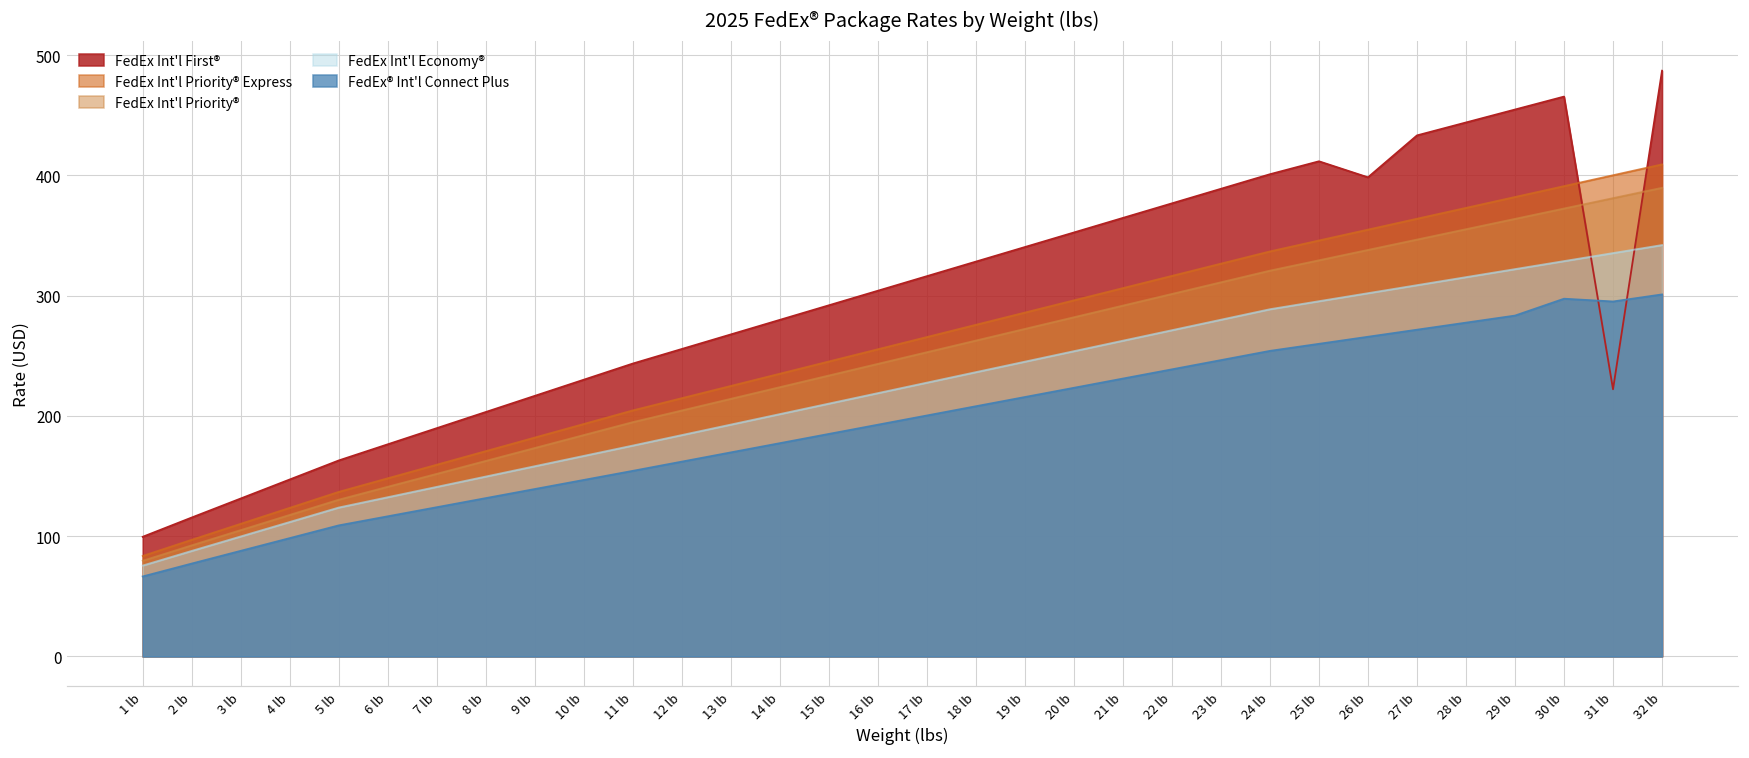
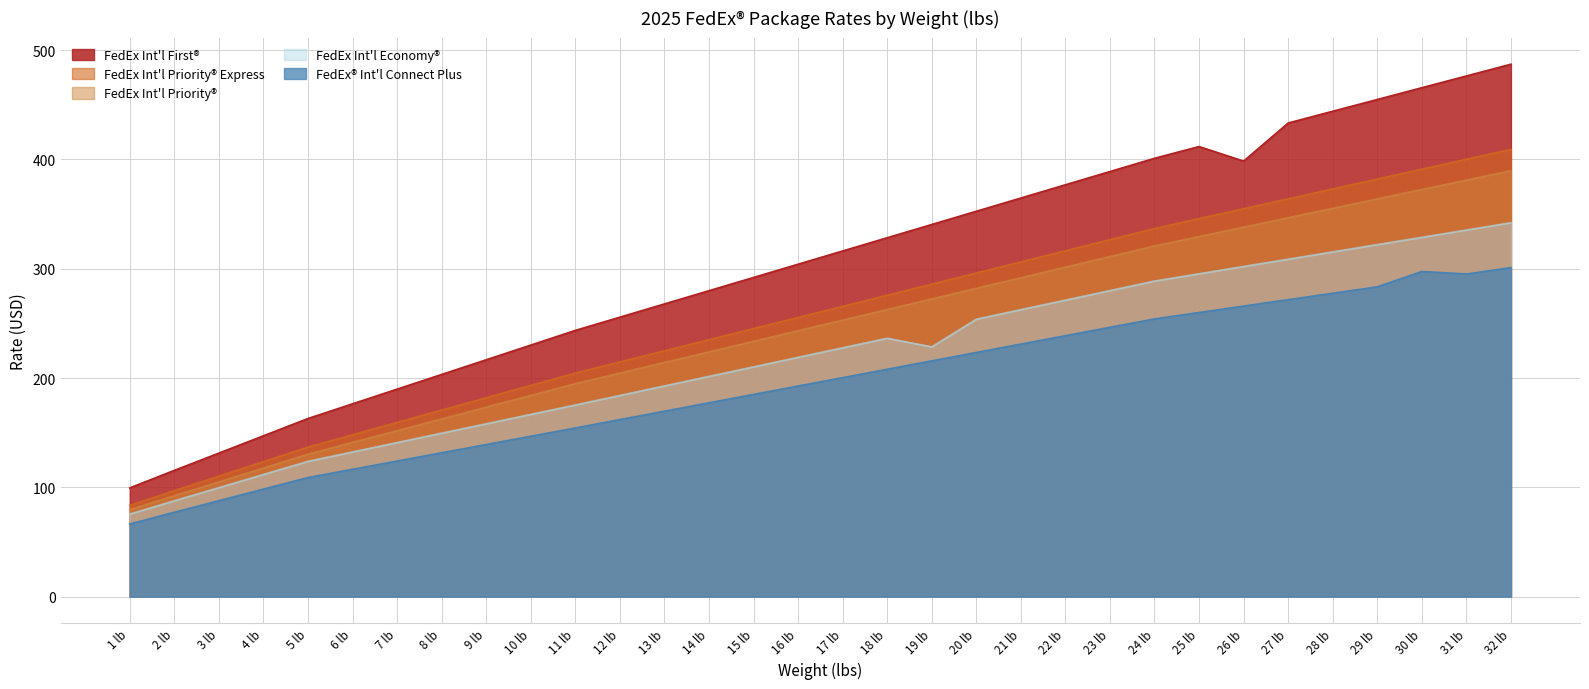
FedEx Int'l Economy®, 19 lb: 245 -> 229
FedEx Int'l First®, 31 lb: 222 -> 476
